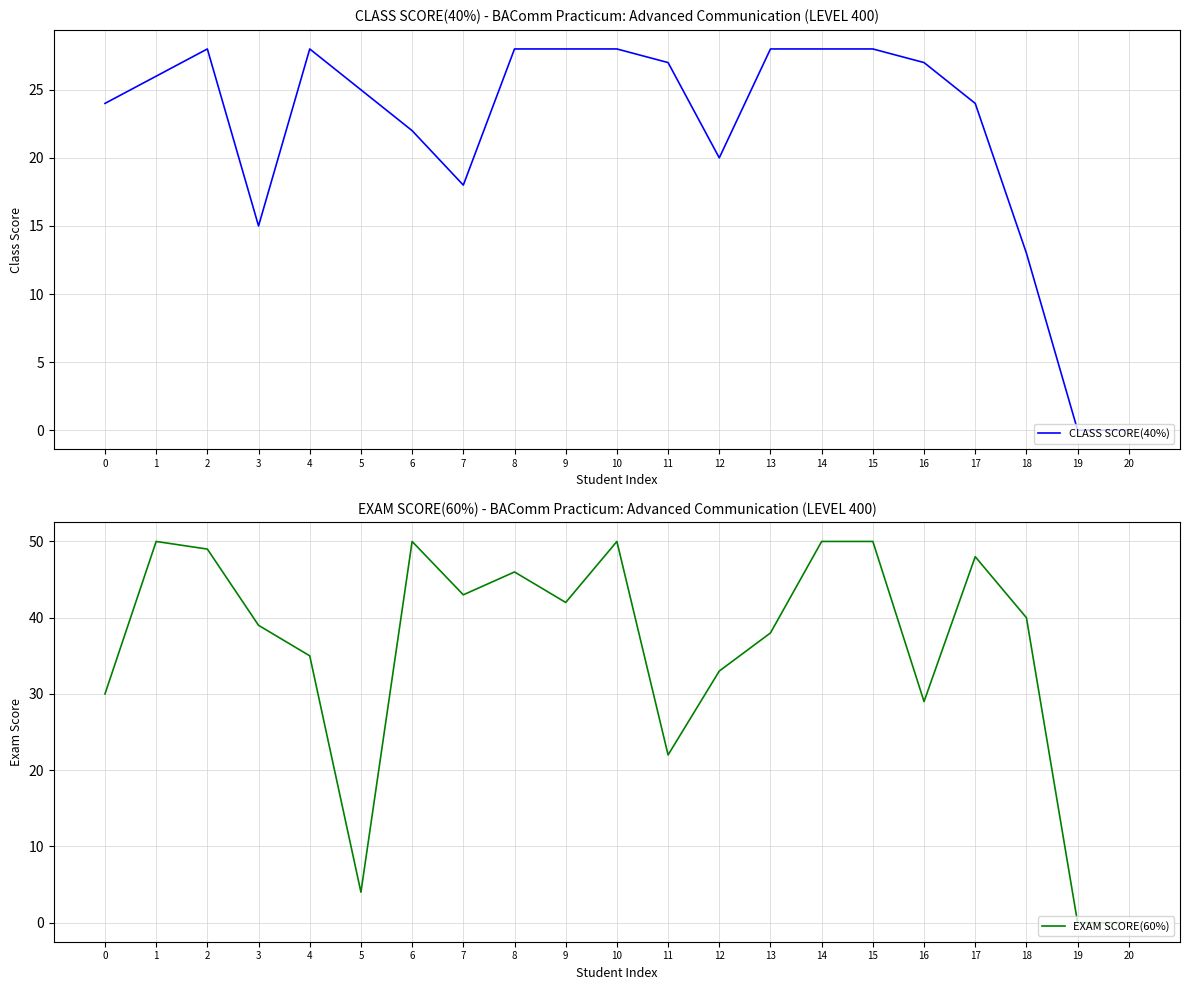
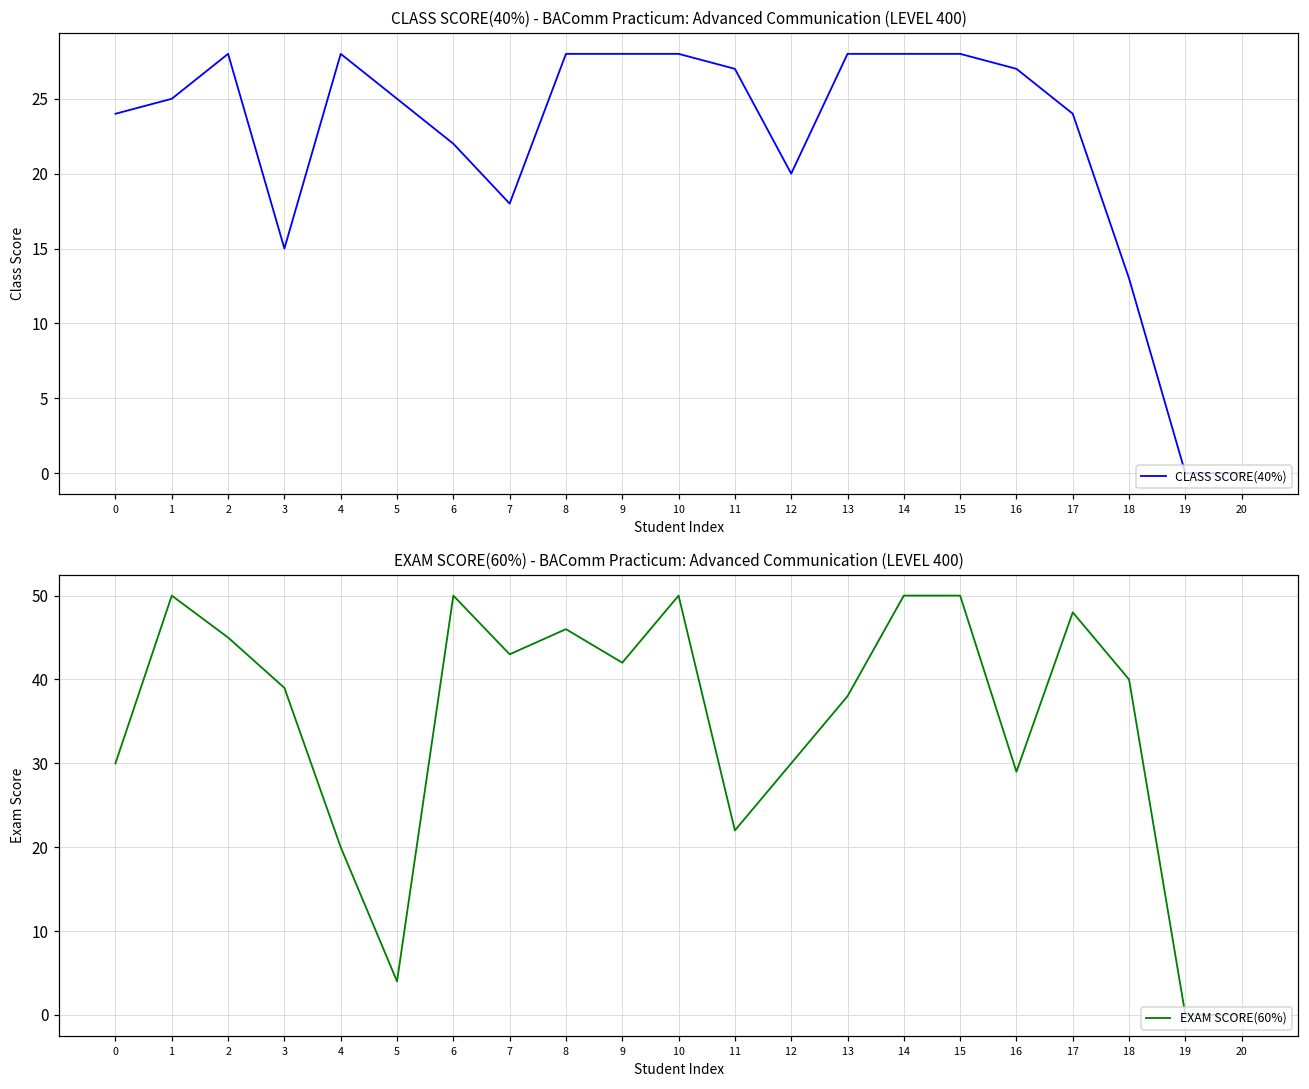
CLASS SCORE(40%) - BAComm Practicum: Advanced Communication (LEVEL 400), 1: 26 -> 25
EXAM SCORE(60%) - BAComm Practicum: Advanced Communication (LEVEL 400), 2: 49 -> 45
EXAM SCORE(60%) - BAComm Practicum: Advanced Communication (LEVEL 400), 4: 35 -> 20
EXAM SCORE(60%) - BAComm Practicum: Advanced Communication (LEVEL 400), 12: 33 -> 30
